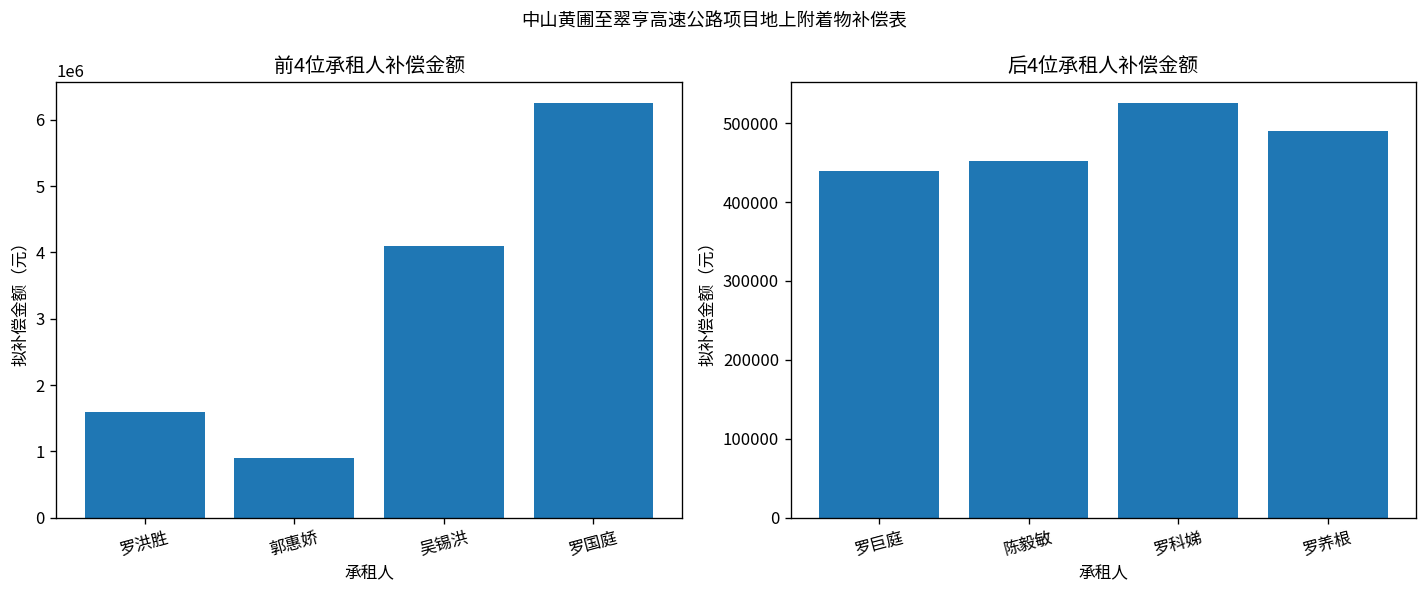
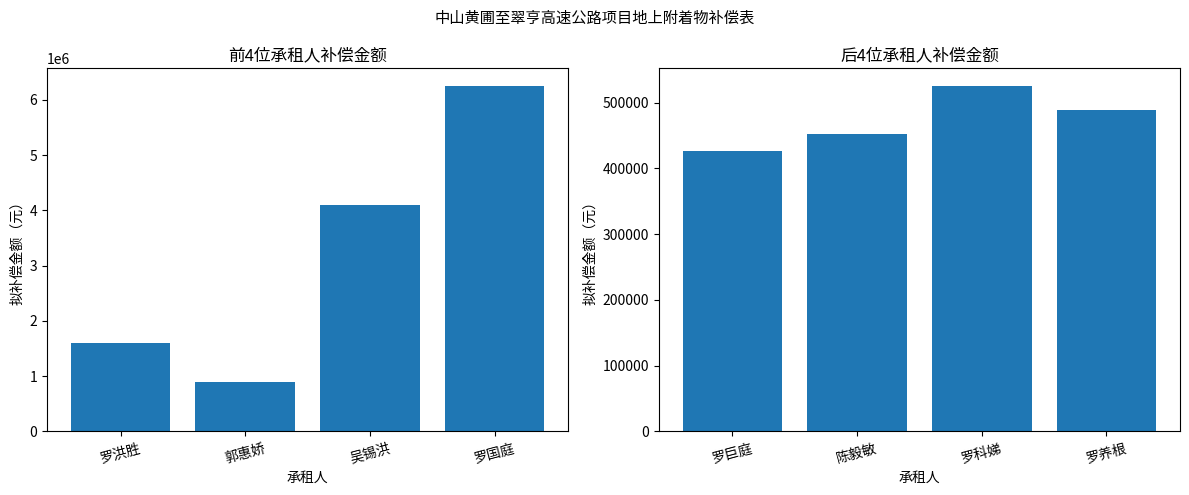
后4位承租人补偿金额, 罗巨庭: 440000 -> 430000
